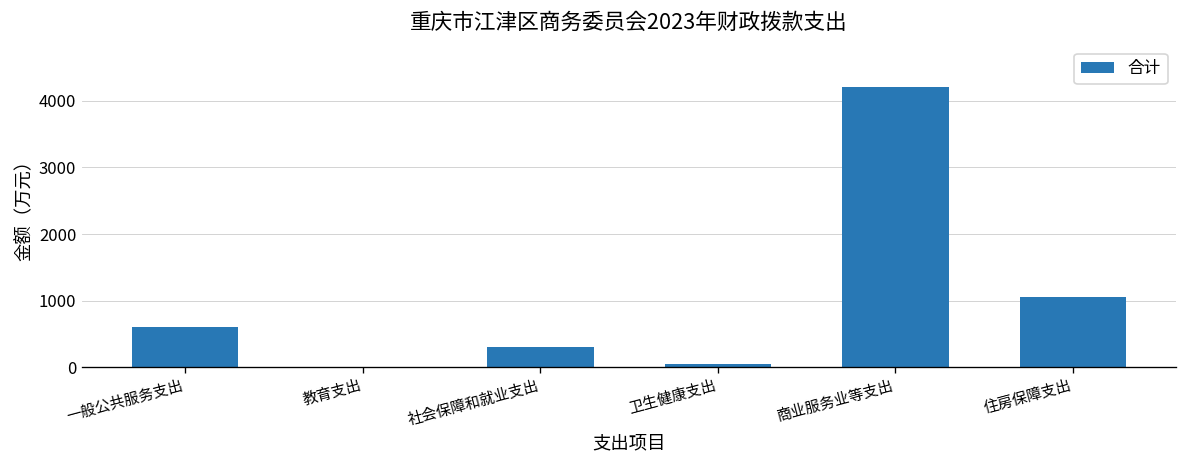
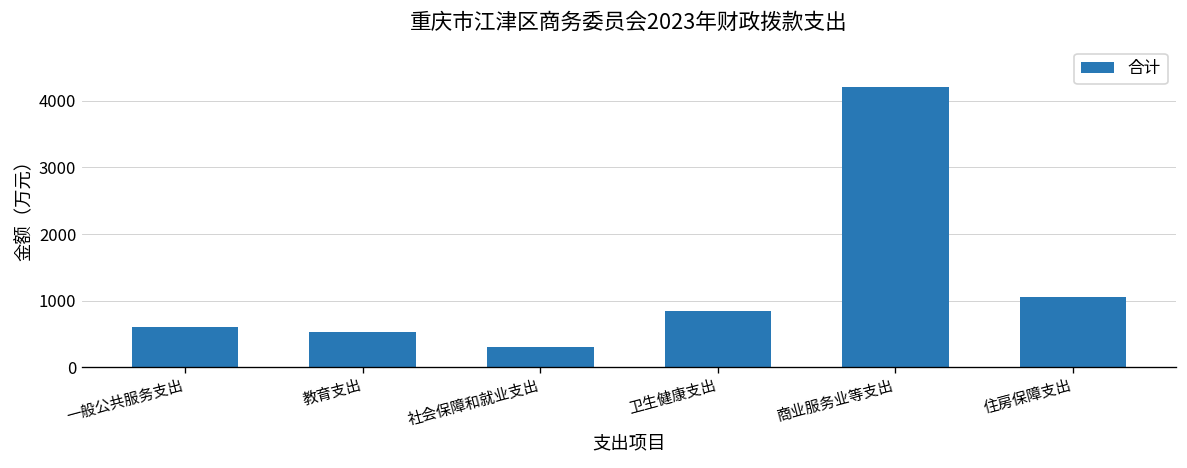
教育支出: 0 -> 500
卫生健康支出: 0 -> 900
